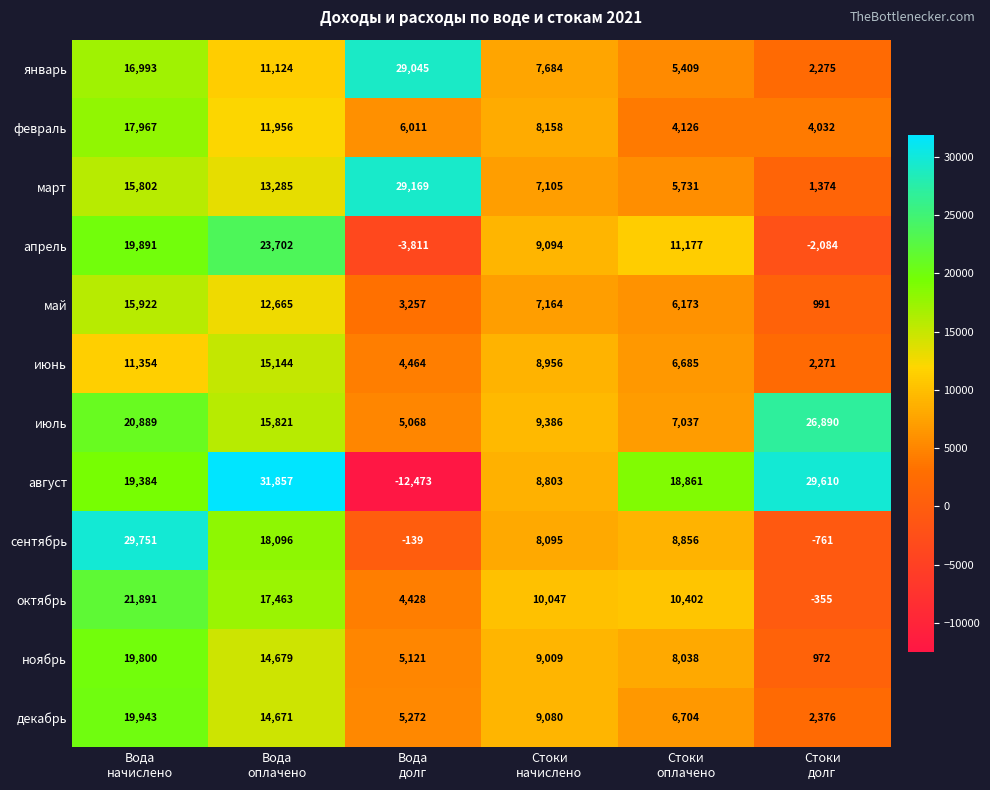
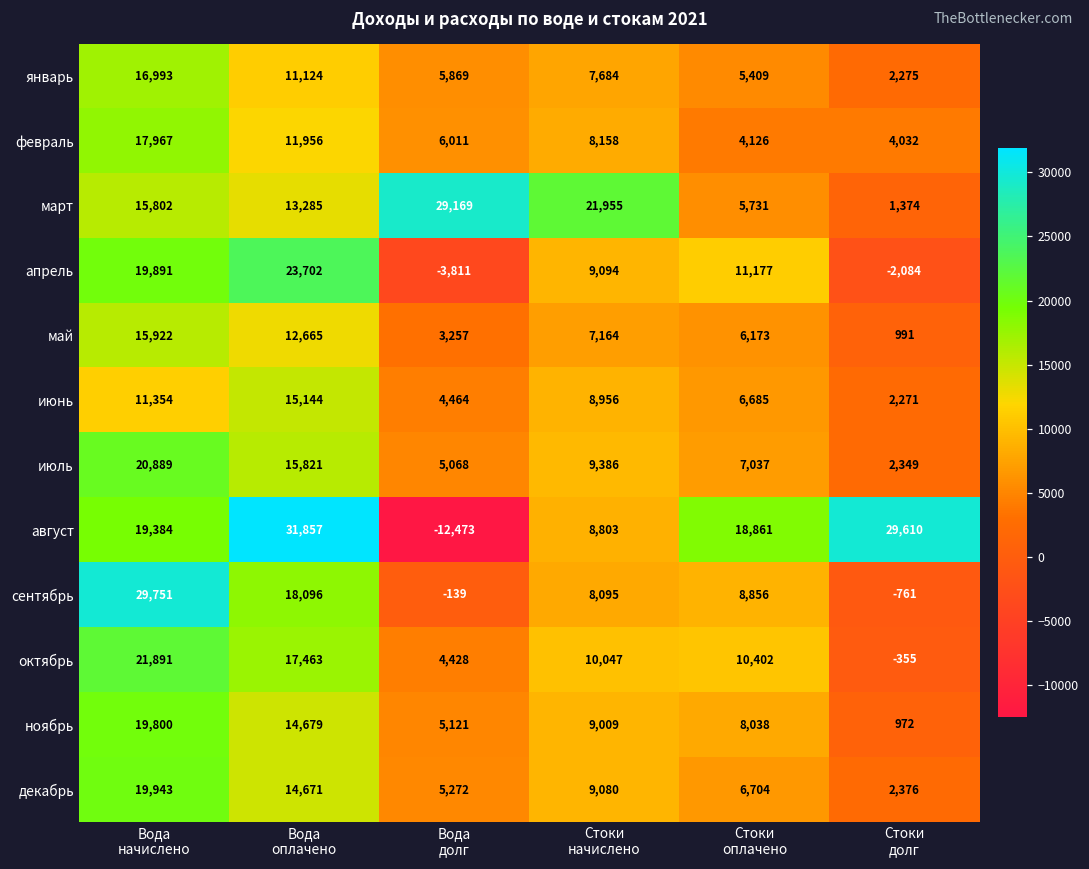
январь, Вода долг: 29,045 -> 5,869
март, Стоки начислено: 7,105 -> 21,955
июль, Стоки долг: 26,890 -> 2,349
